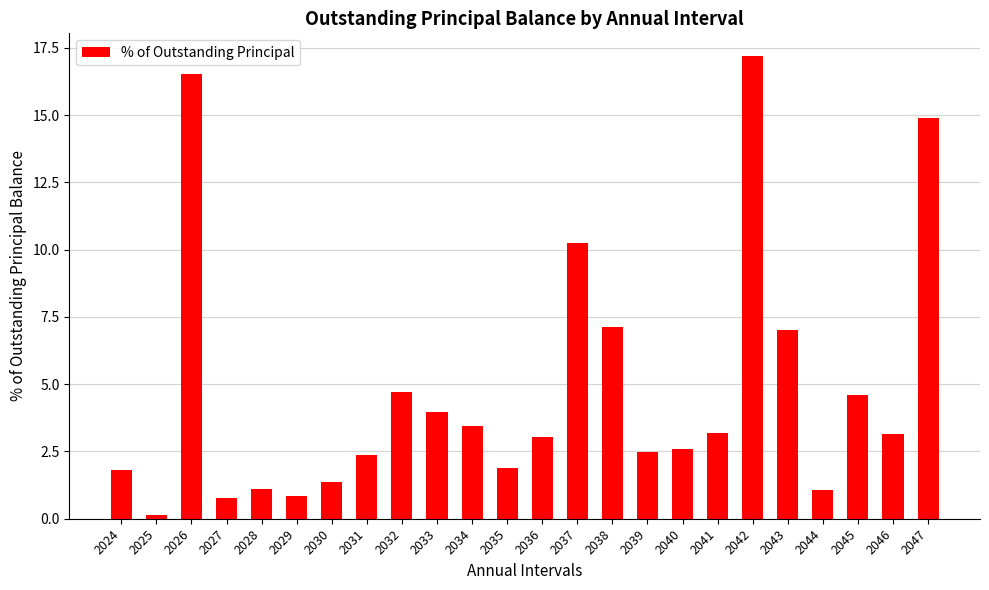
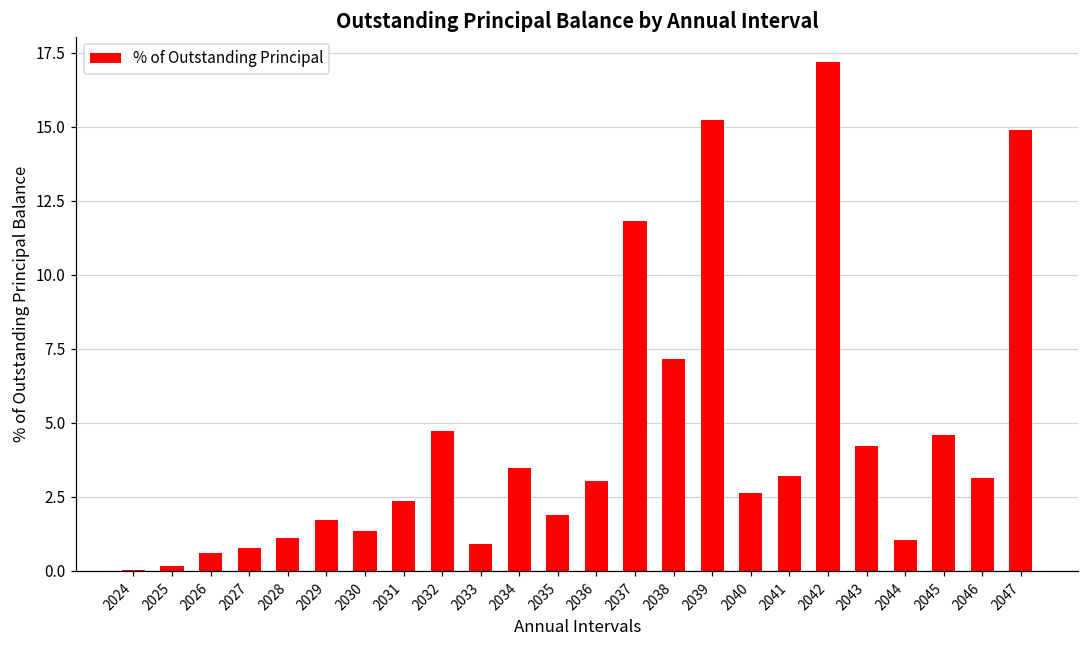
2024: 1.8 -> 0.0
2026: 16.5 -> 0.6
2029: 0.8 -> 1.7
2033: 4.0 -> 0.9
2037: 10.2 -> 11.8
2039: 2.5 -> 15.2
2043: 7.0 -> 4.2
